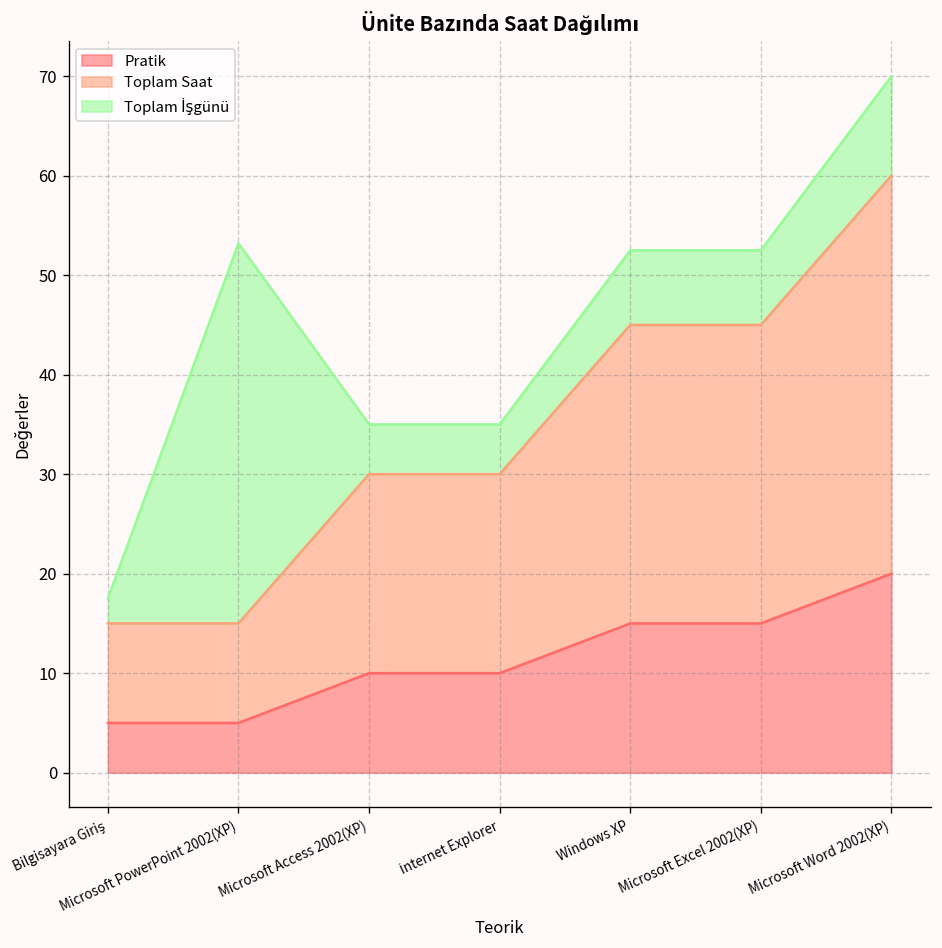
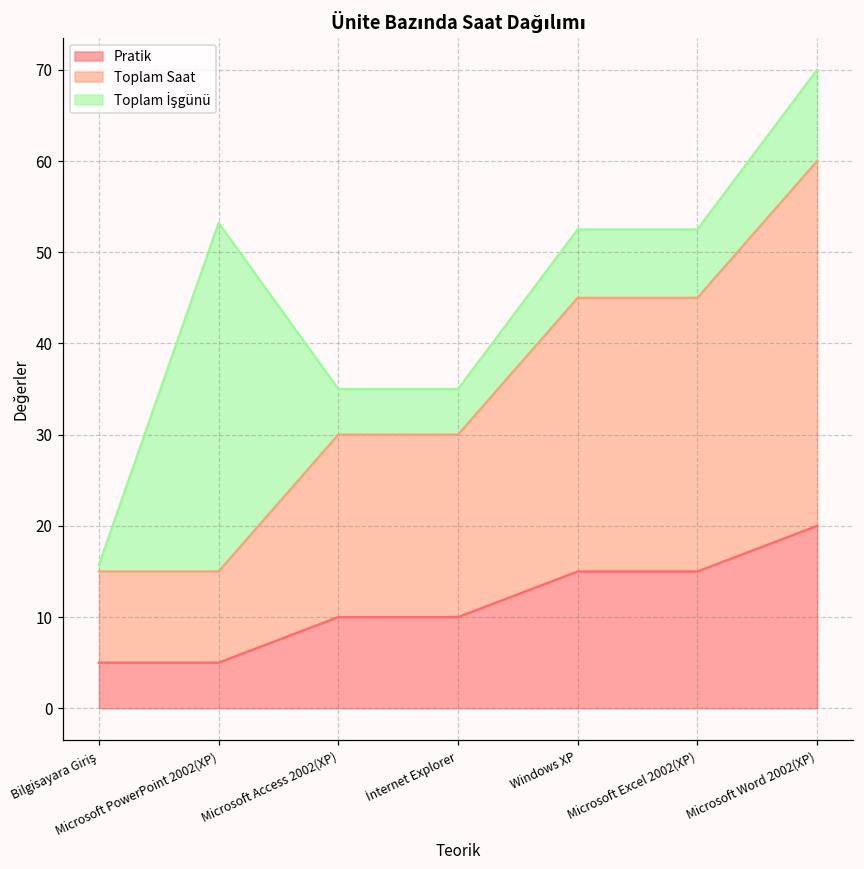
Toplam İşgünü, Bilgisayara Giriş: 3 -> 1
